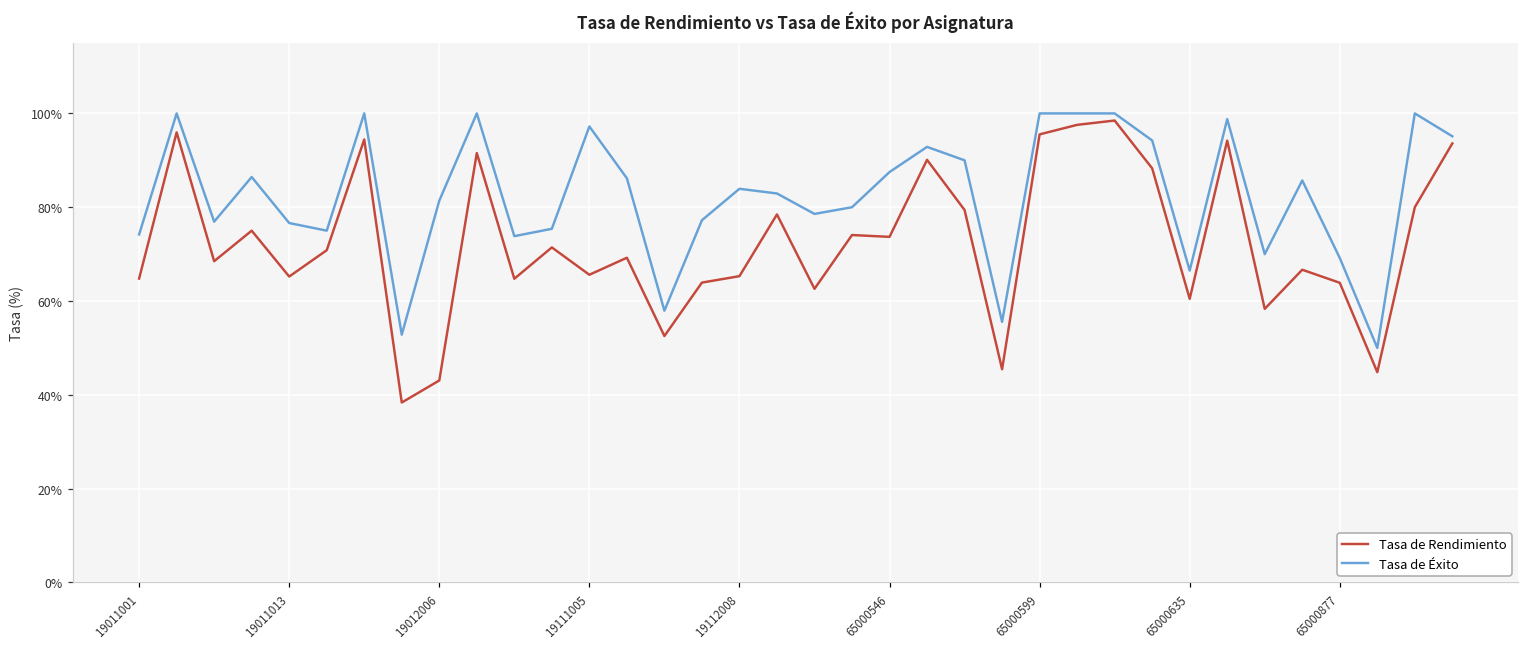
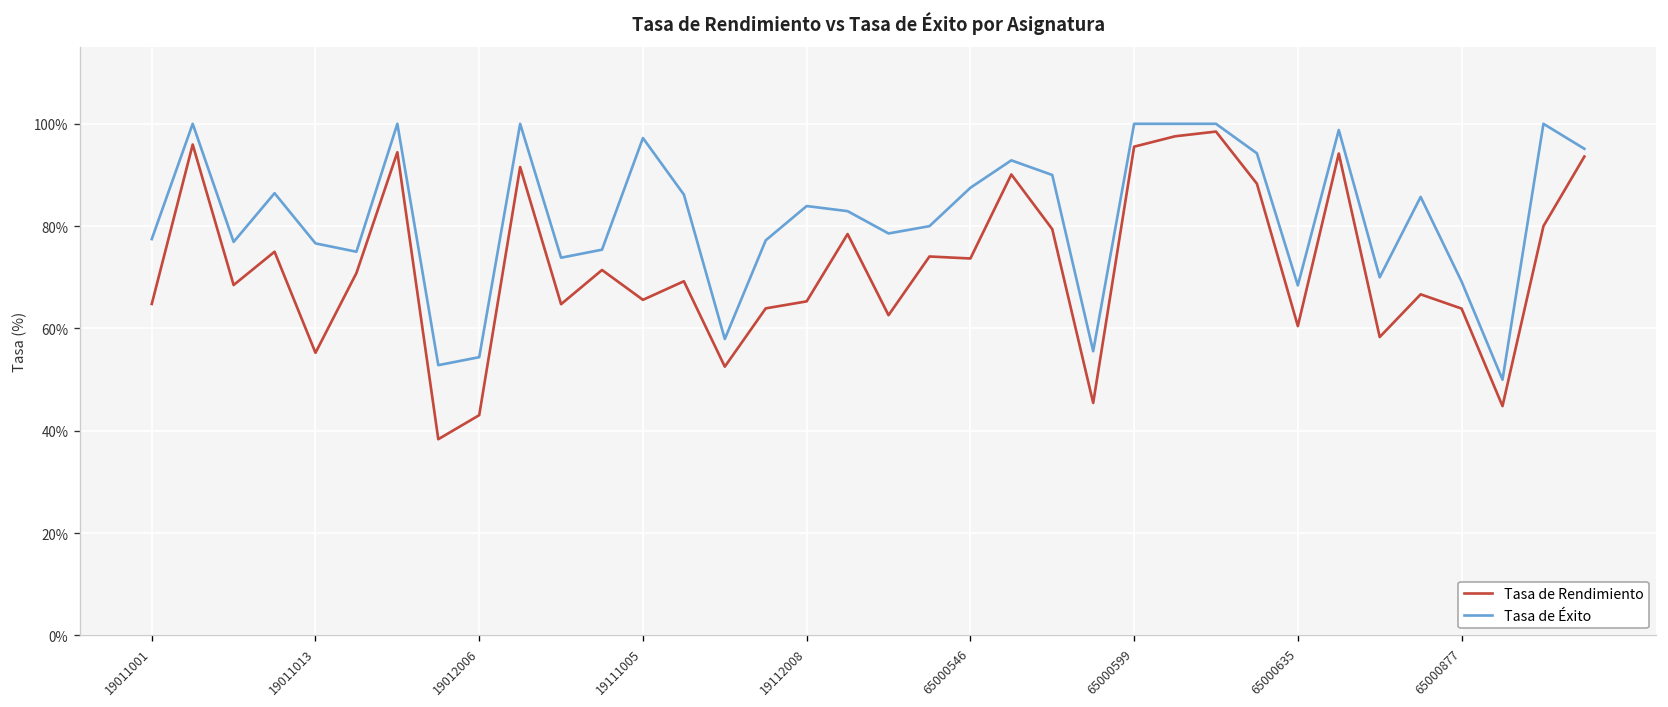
Tasa de Éxito, 19011001: 74% -> 77%
Tasa de Rendimiento, 19011013: 65% -> 55%
Tasa de Éxito, 19012006: 81% -> 54%
Tasa de Éxito, 65000635: 67% -> 68%
